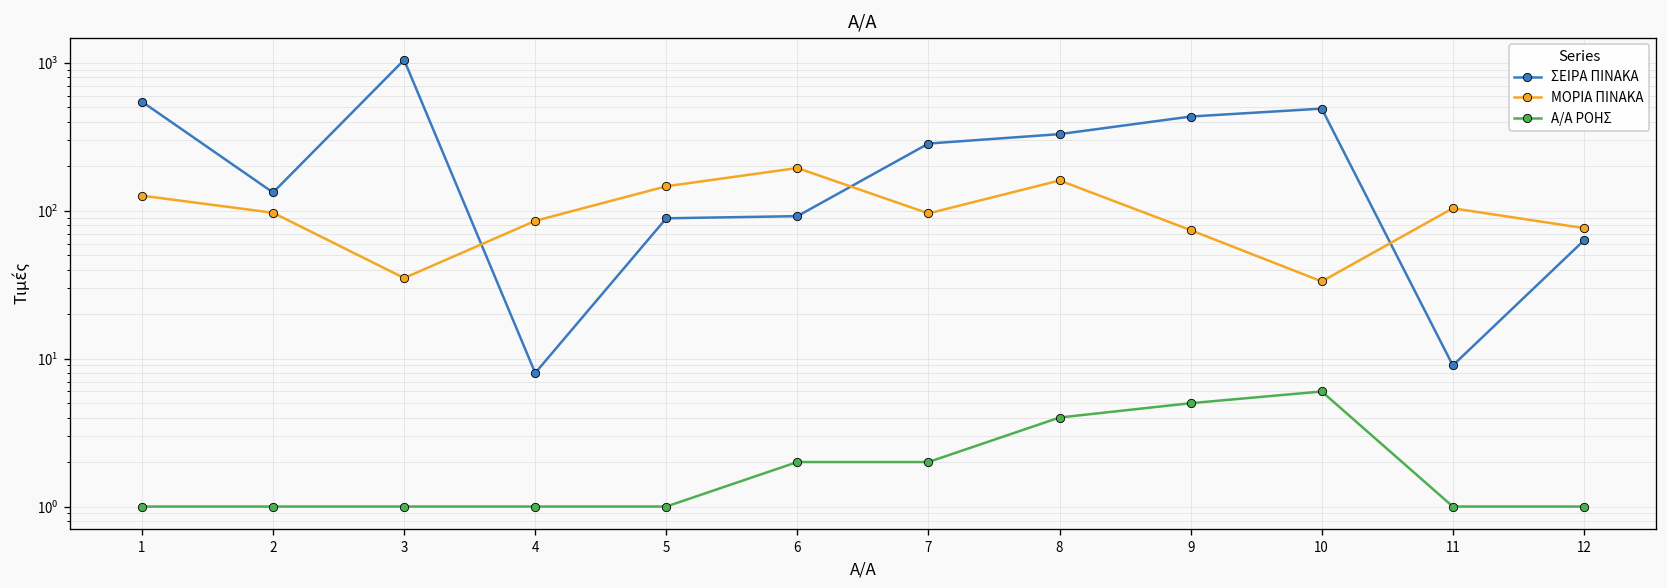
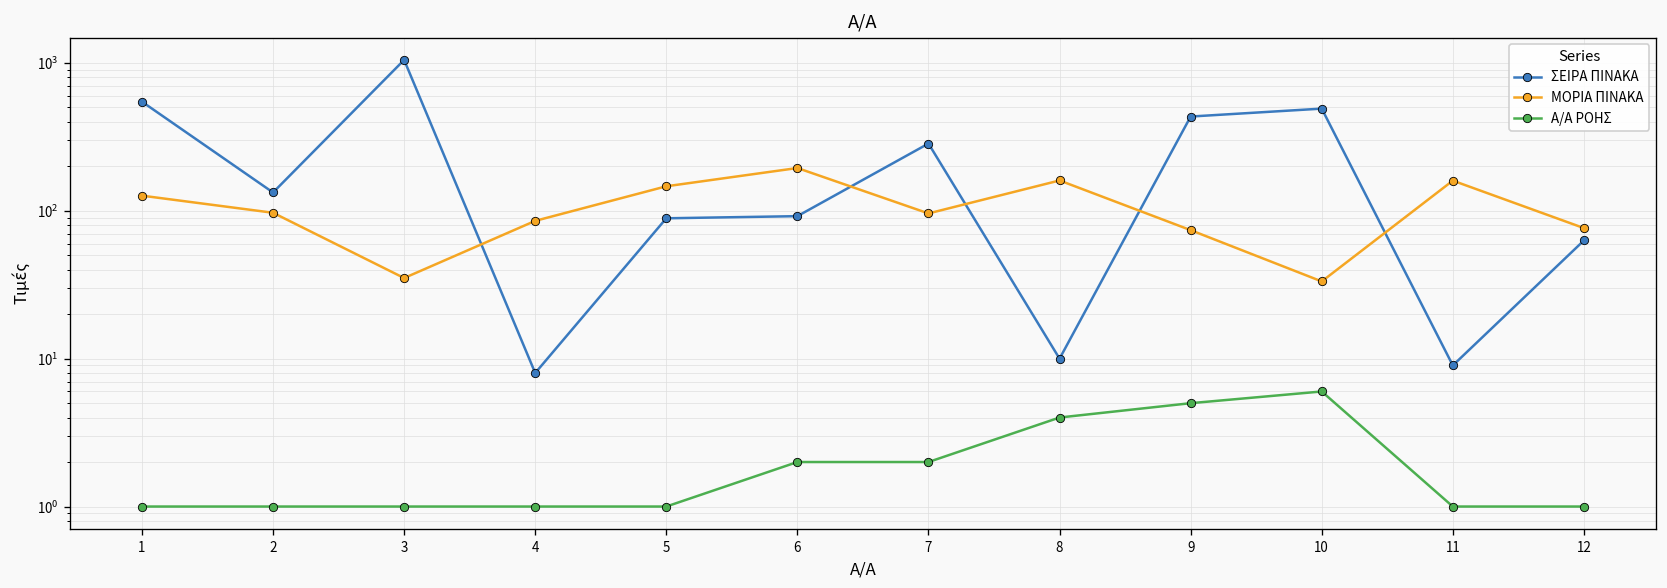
ΣΕΙΡΑ ΠΙΝΑΚΑ, 8: 330 -> 10
ΜΟΡΙΑ ΠΙΝΑΚΑ, 11: 100 -> 160
